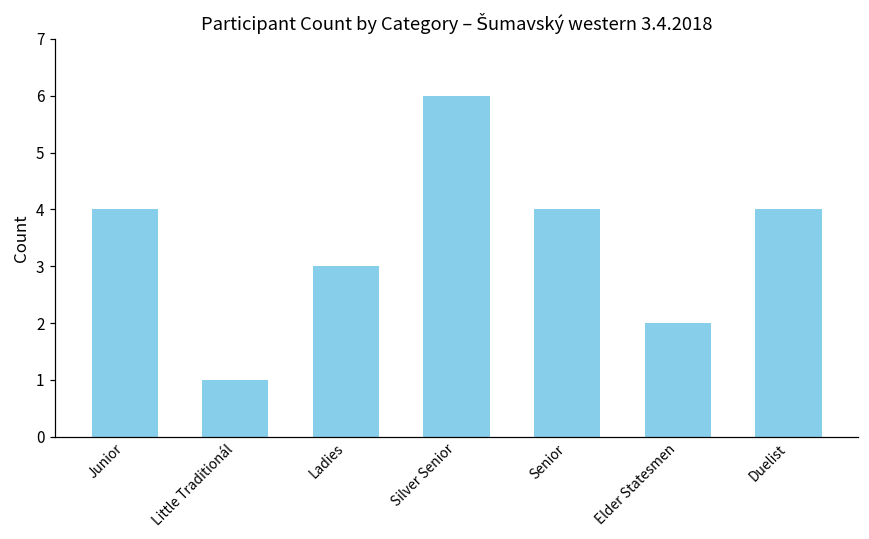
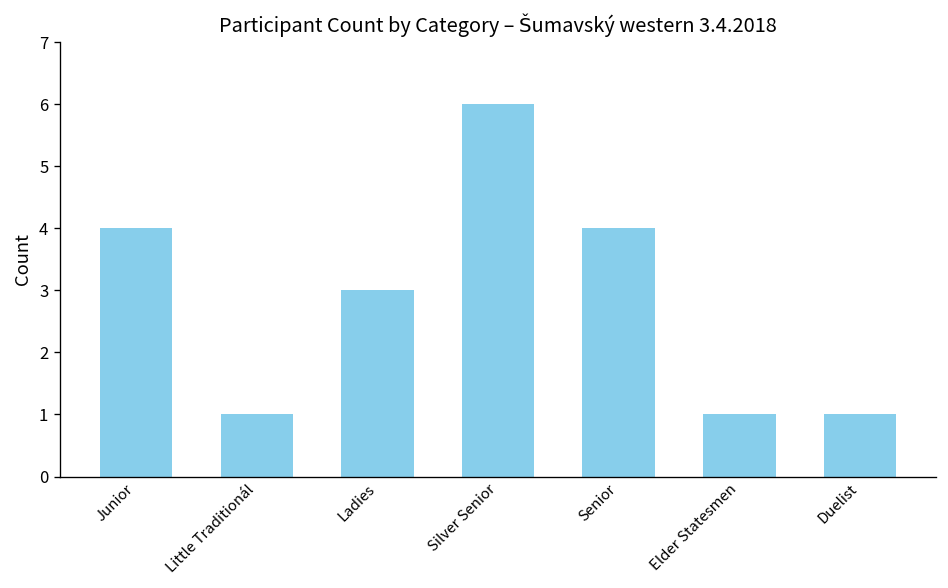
Elder Statesmen: 2 -> 1
Duelist: 4 -> 1
